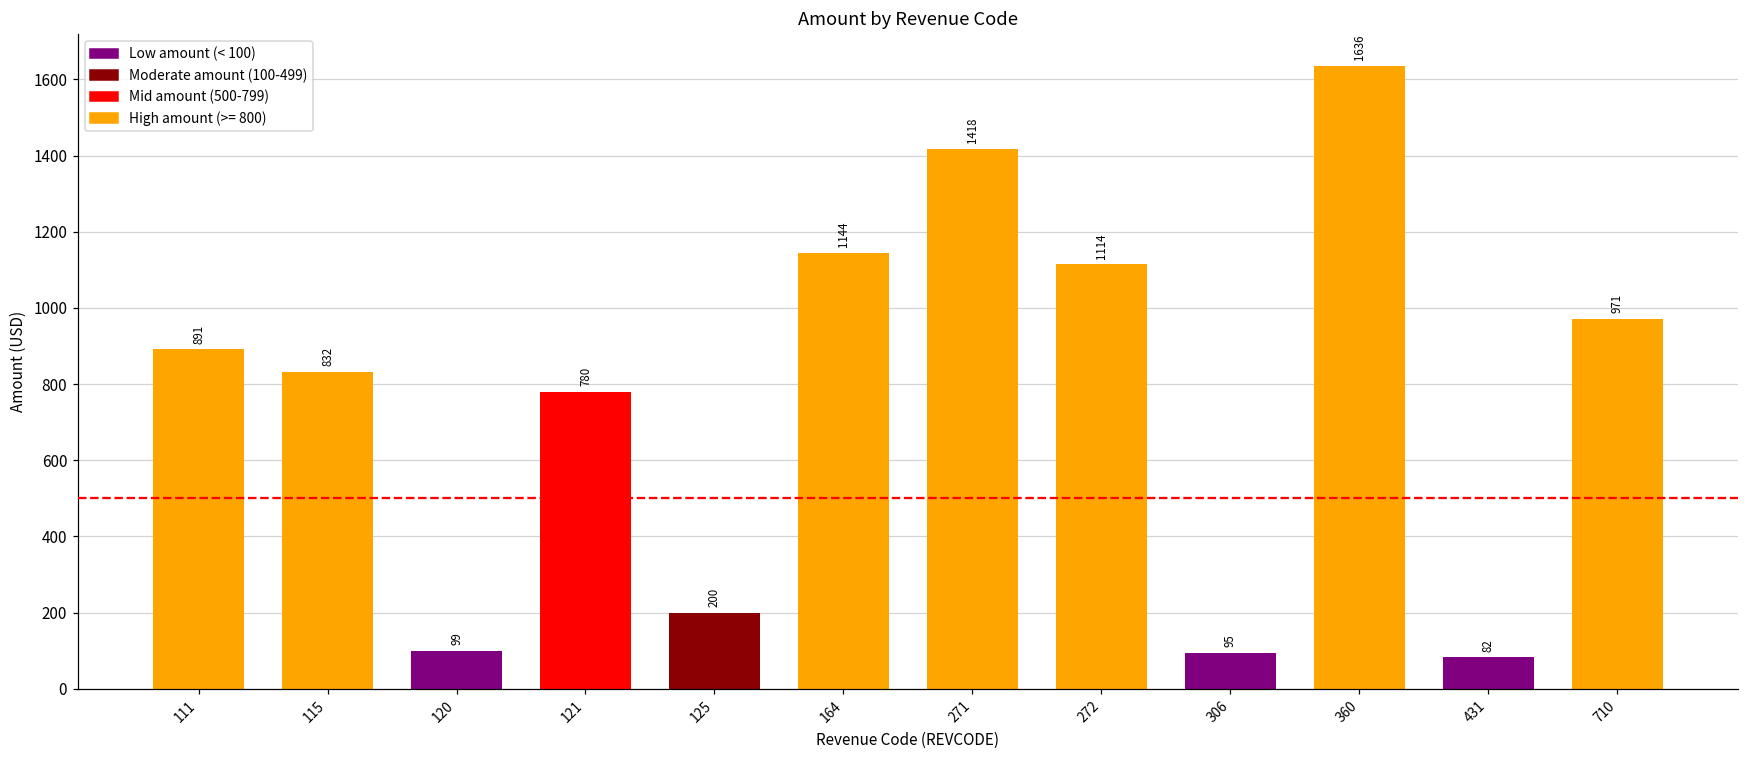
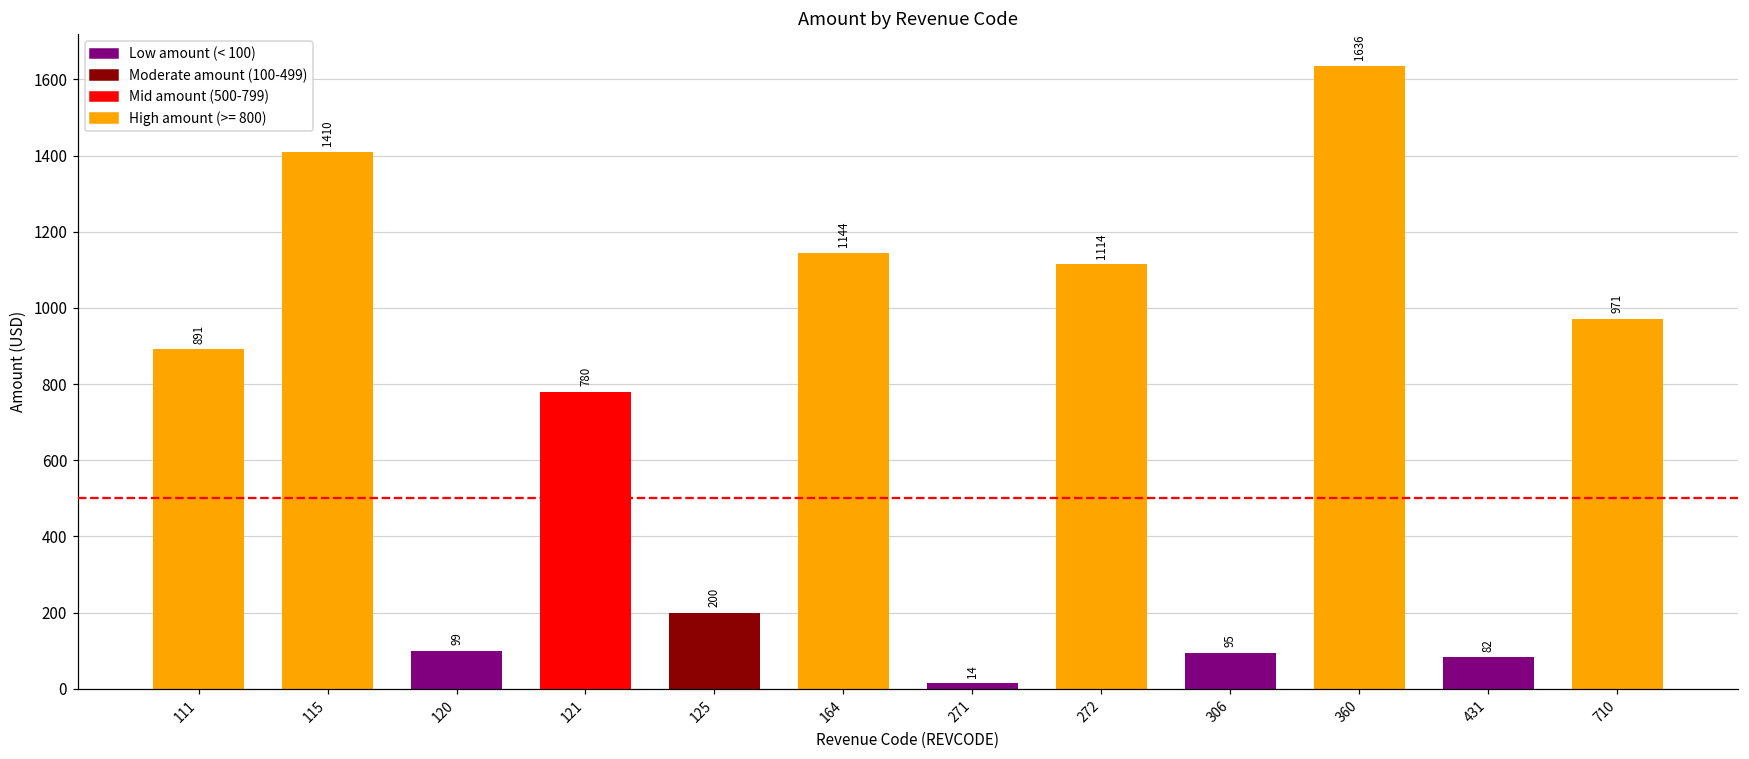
115: 832 -> 1410
271: 1418 -> 14
